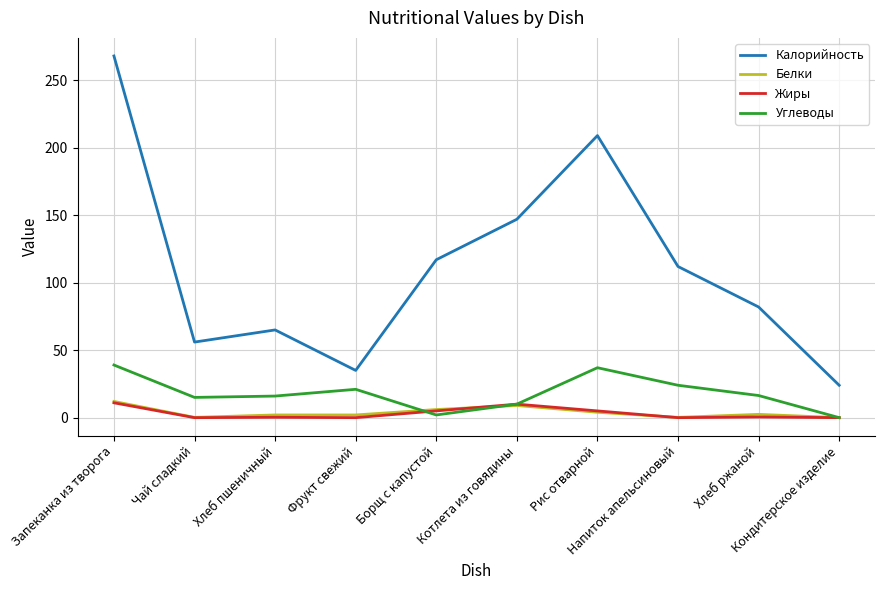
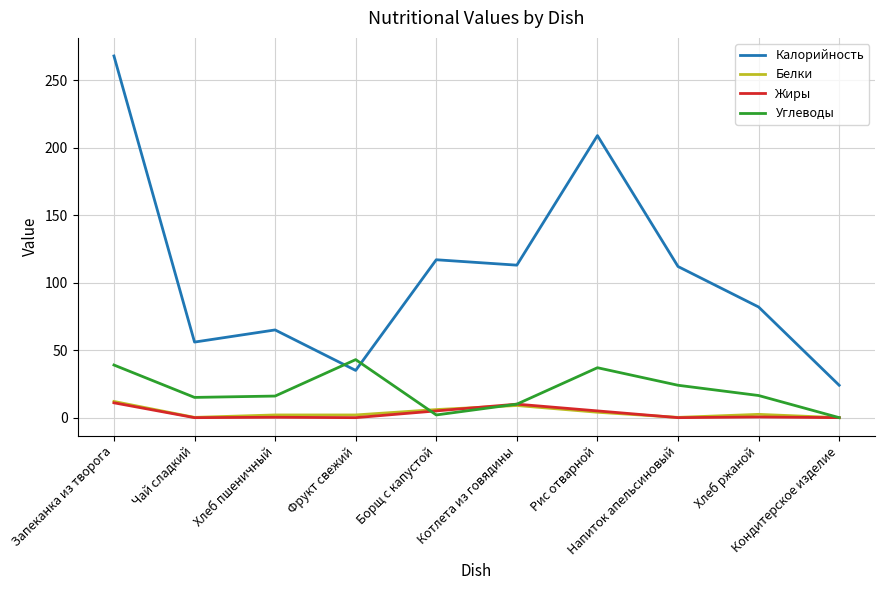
Углеводы, Фрукт свежий: 21 -> 43
Калорийность, Котлета из говядины: 147 -> 113
